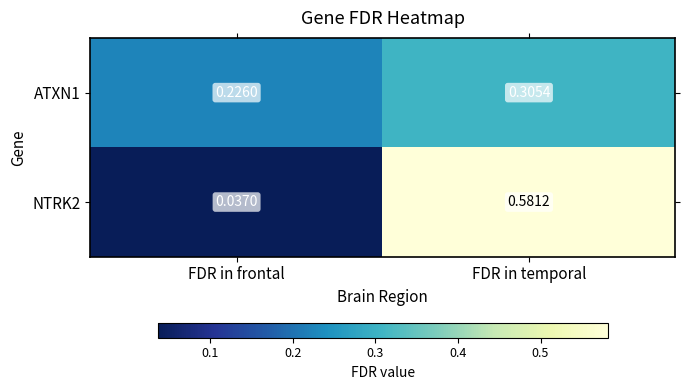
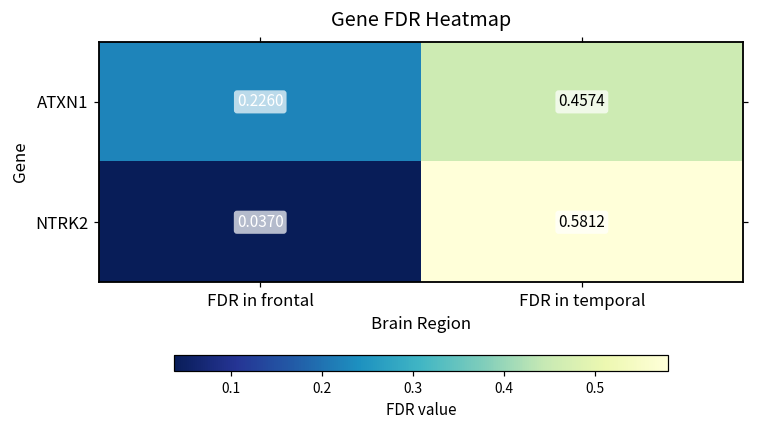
ATXN1, FDR in temporal: 0.3054 -> 0.4574
